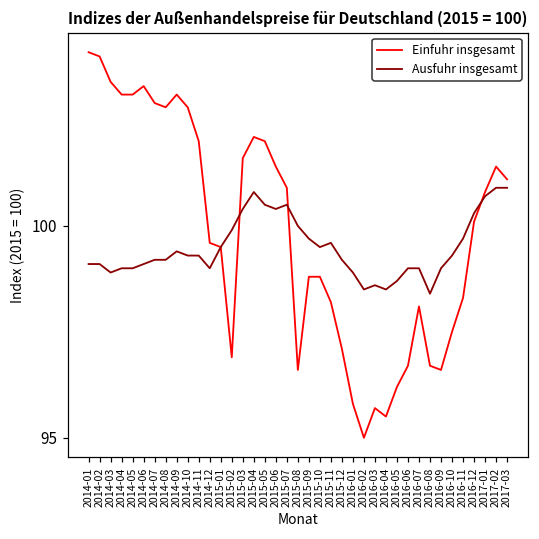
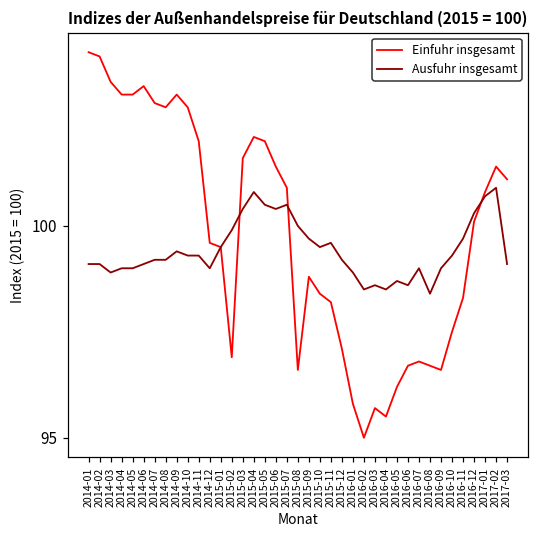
Einfuhr insgesamt, 2015-10: 98.8 -> 98.4
Ausfuhr insgesamt, 2016-06: 99.0 -> 98.6
Einfuhr insgesamt, 2016-07: 98.1 -> 96.8
Ausfuhr insgesamt, 2017-03: 100.9 -> 99.1
